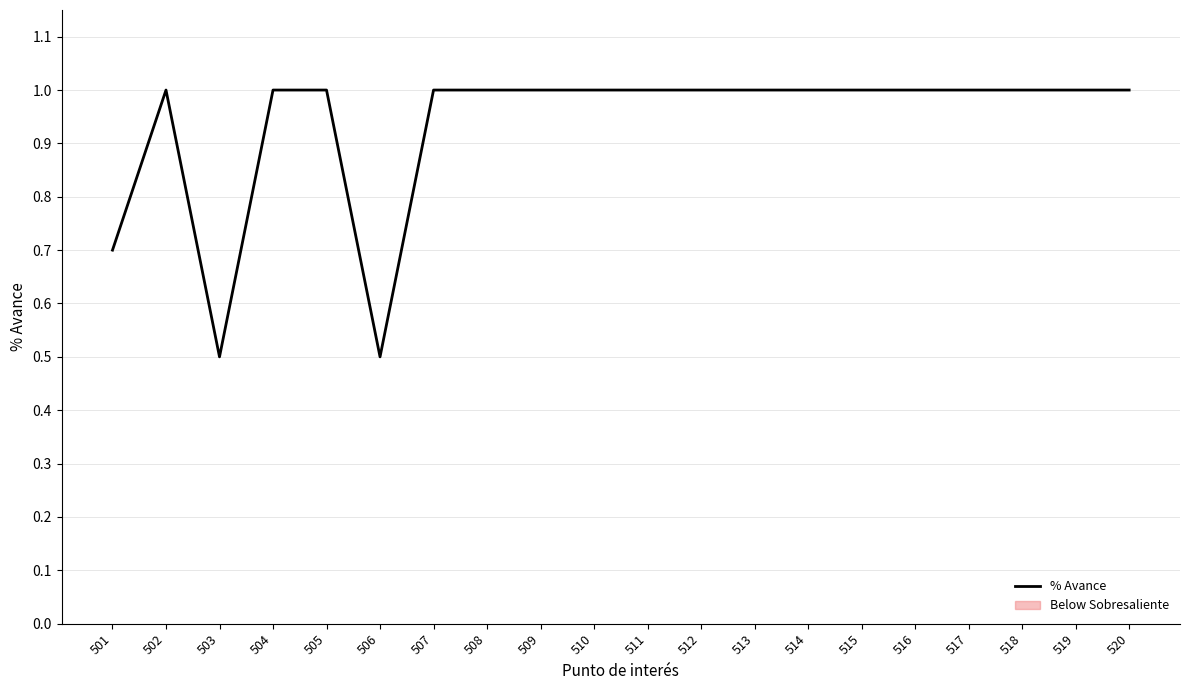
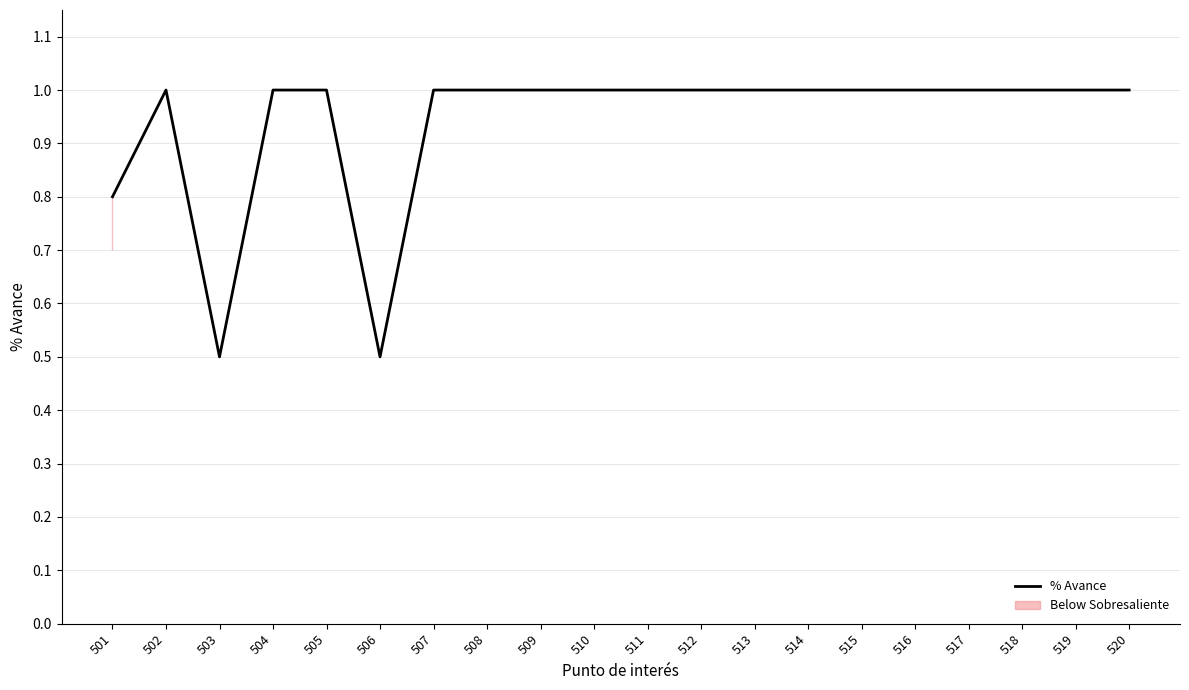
501: 0.7 -> 0.8
